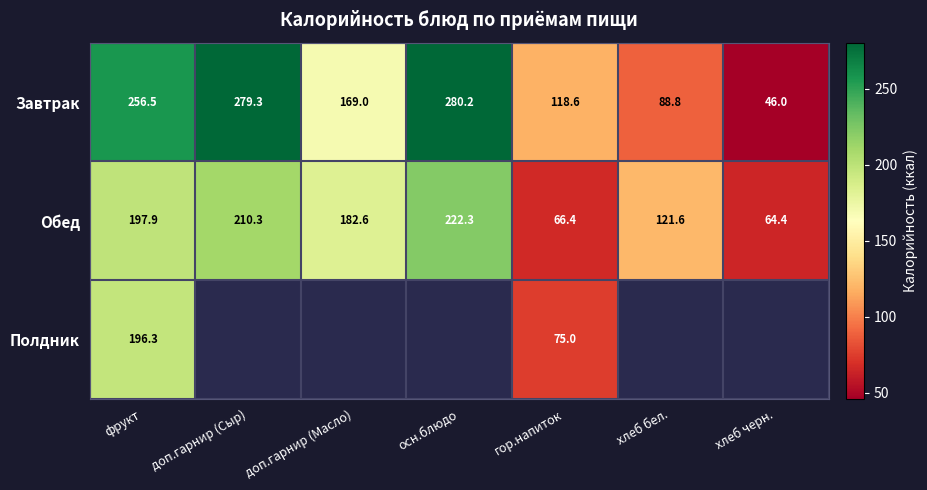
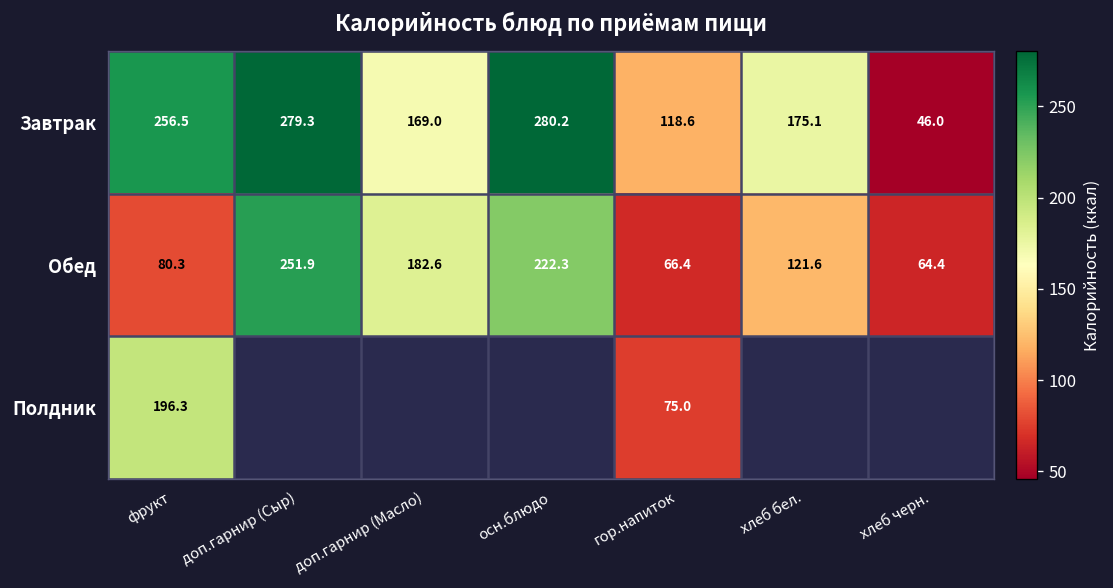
Завтрак, хлеб бел.: 88.8 -> 175.1
Обед, фрукт: 197.9 -> 80.3
Обед, доп.гарнир (Сыр): 210.3 -> 251.9
